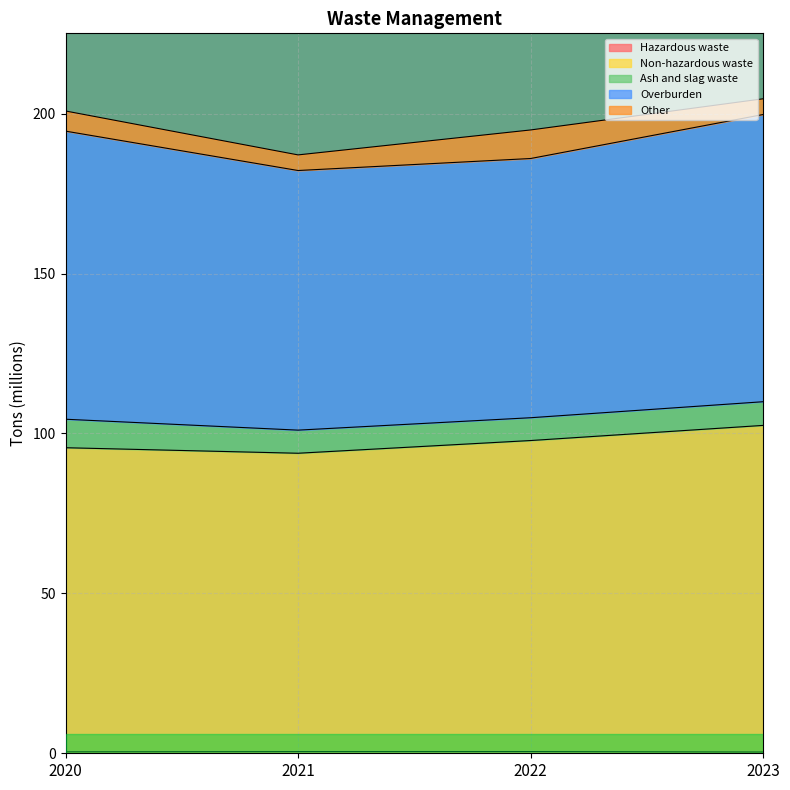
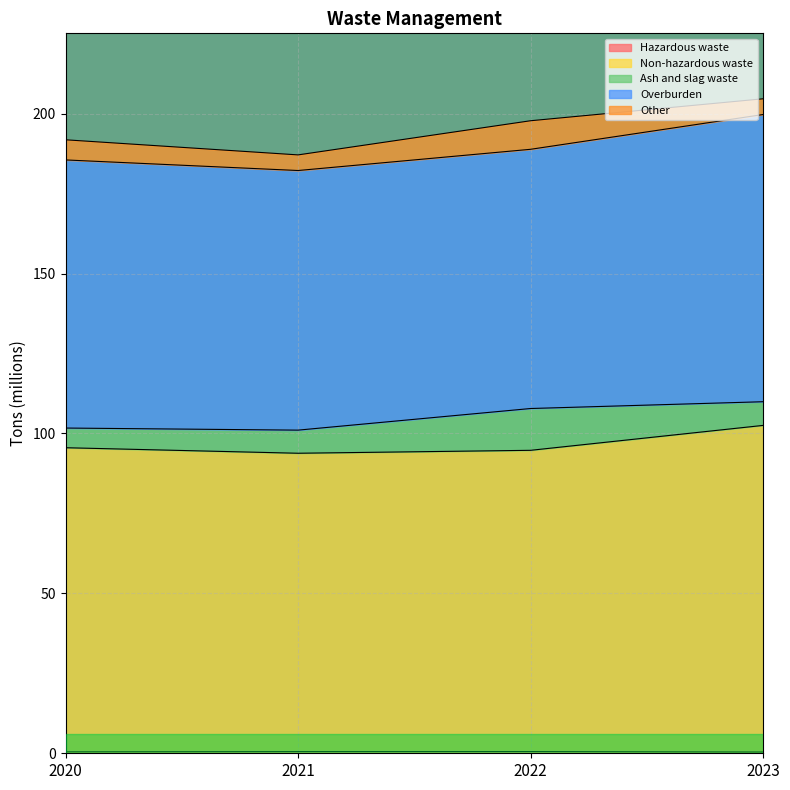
Ash and slag waste, 2020: 9 -> 6
Overburden, 2020: 90 -> 84
Non-hazardous waste, 2022: 97 -> 94
Ash and slag waste, 2022: 7 -> 13
